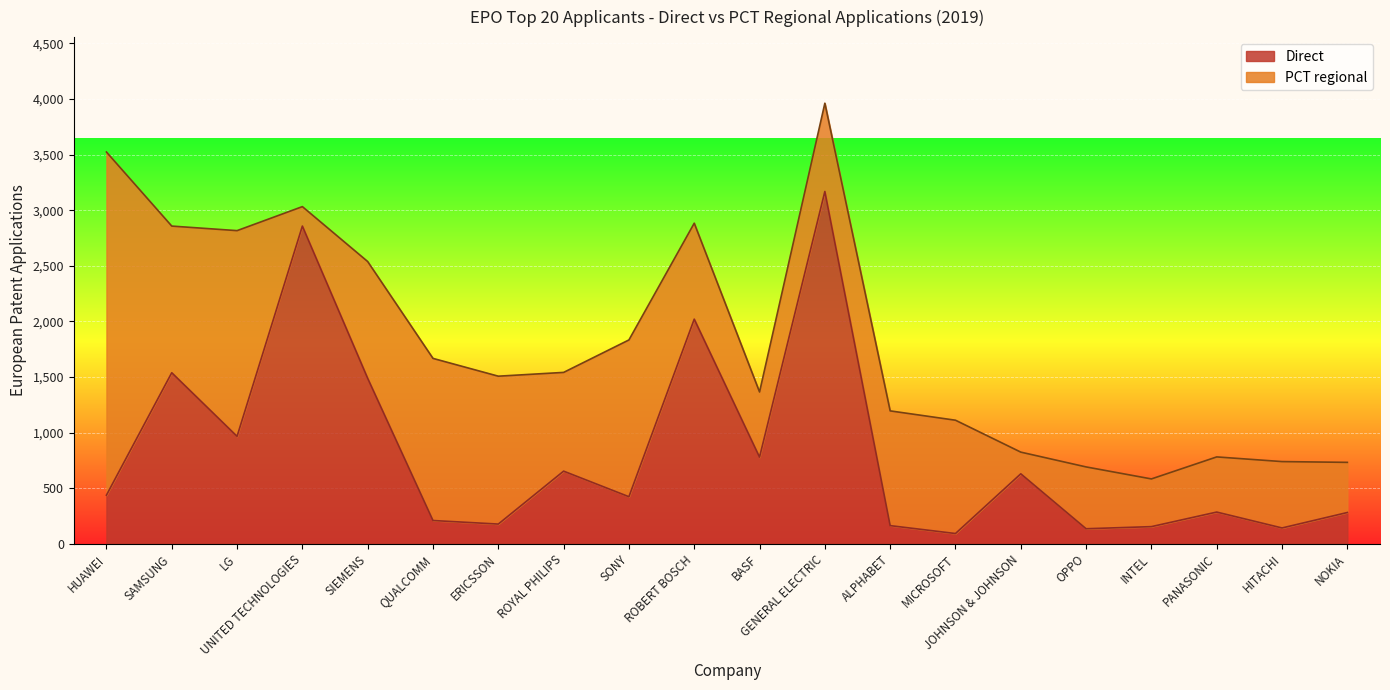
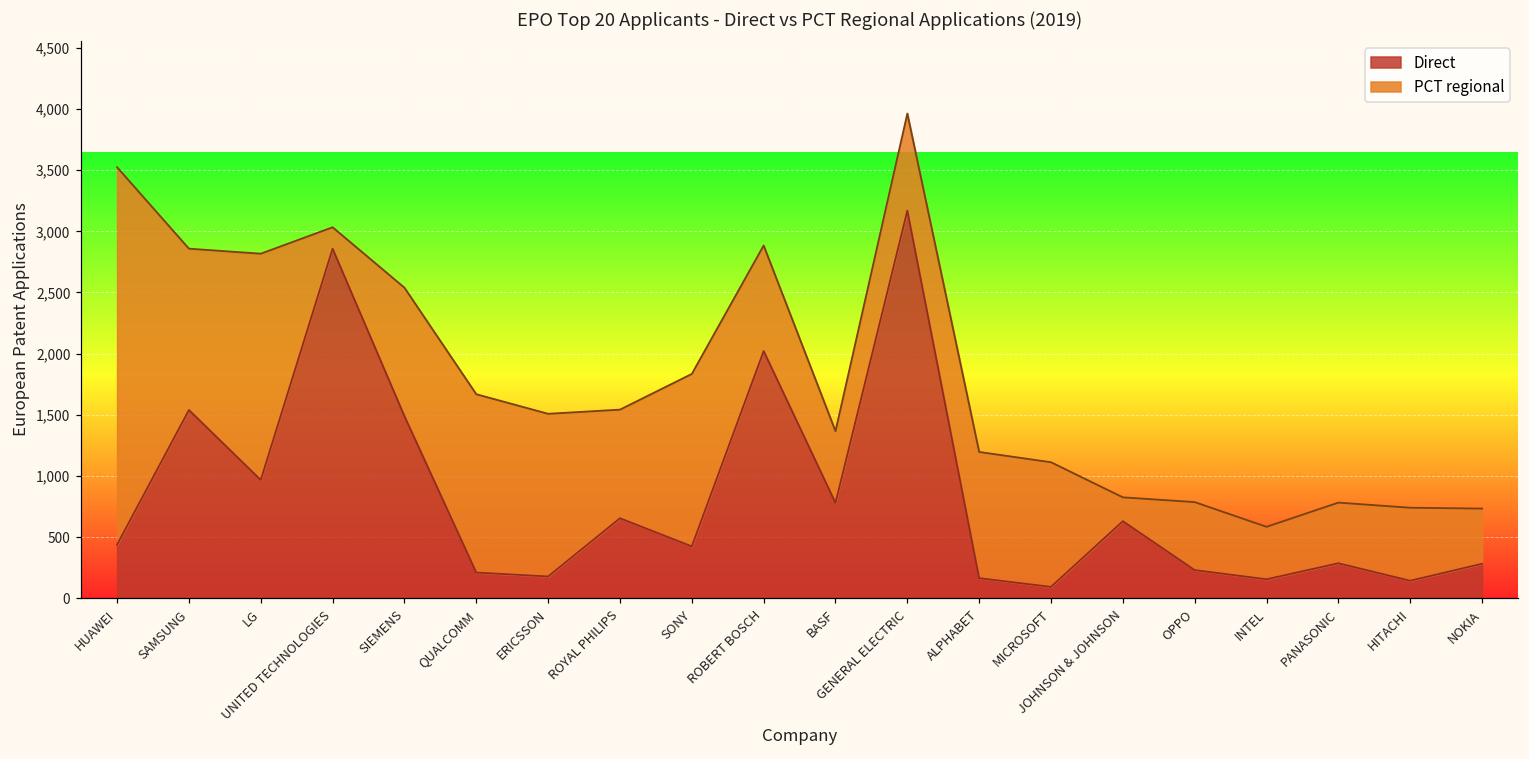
Direct, OPPO: 140 -> 230
